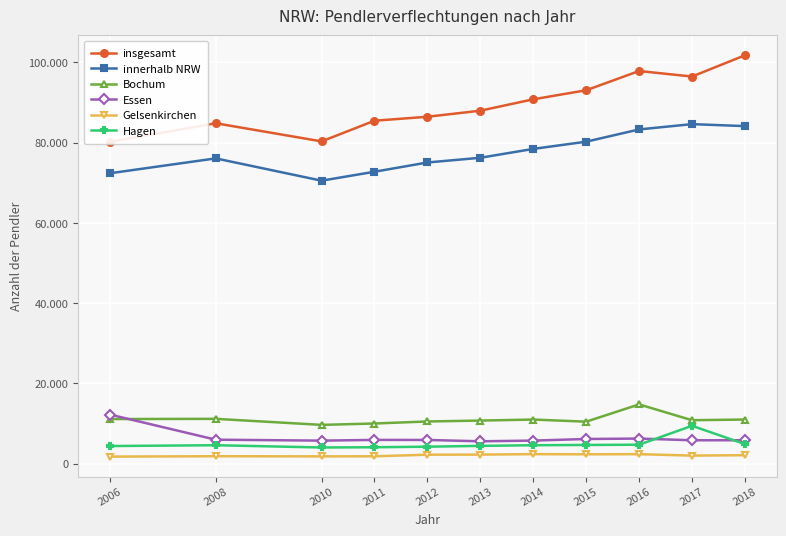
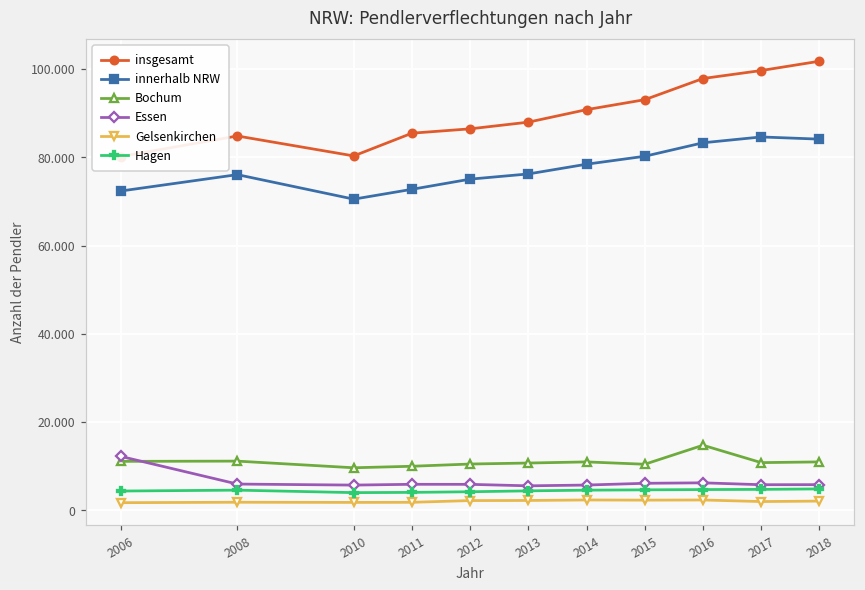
insgesamt, 2017: 96 -> 100
Hagen, 2017: 9 -> 5
